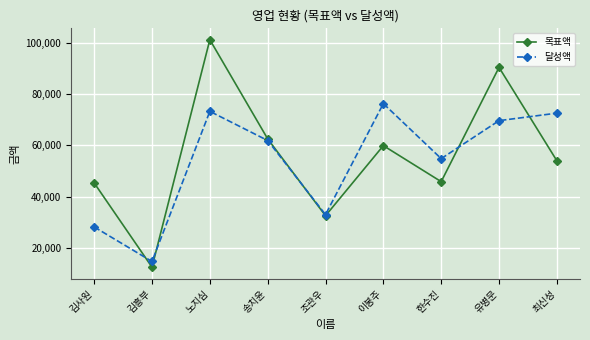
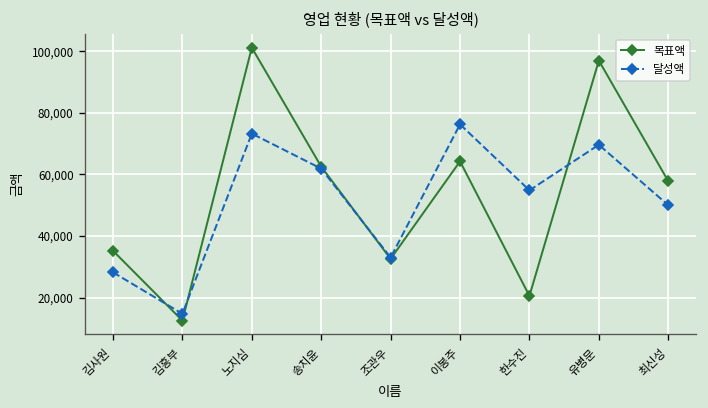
목표액, 김사원: 45,000 -> 35,000
목표액, 이봉주: 60,000 -> 64,000
목표액, 한수진: 46,000 -> 21,000
목표액, 유병문: 90,000 -> 97,000
목표액, 최신성: 54,000 -> 58,000
달성액, 최신성: 73,000 -> 50,000
